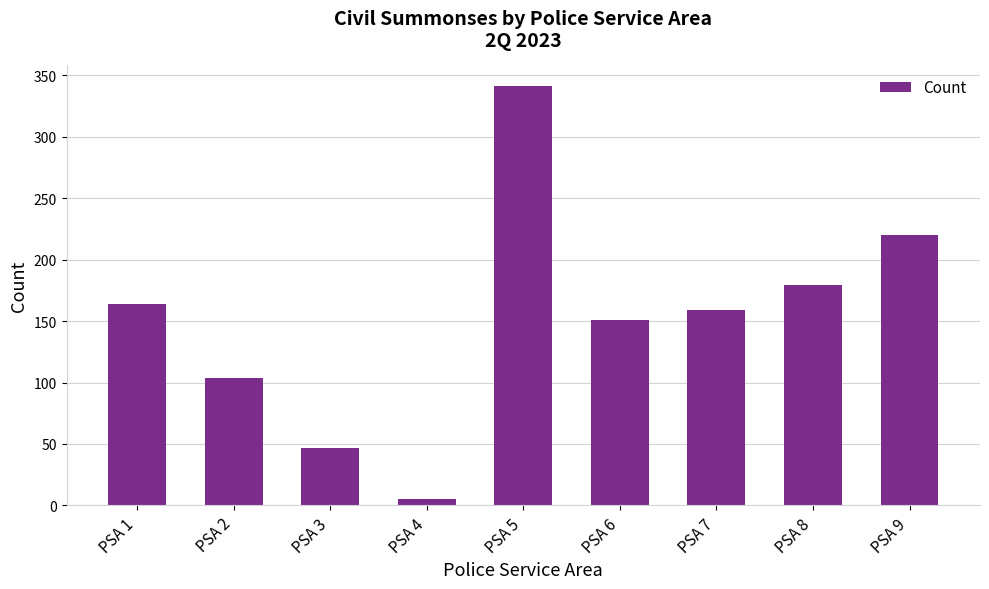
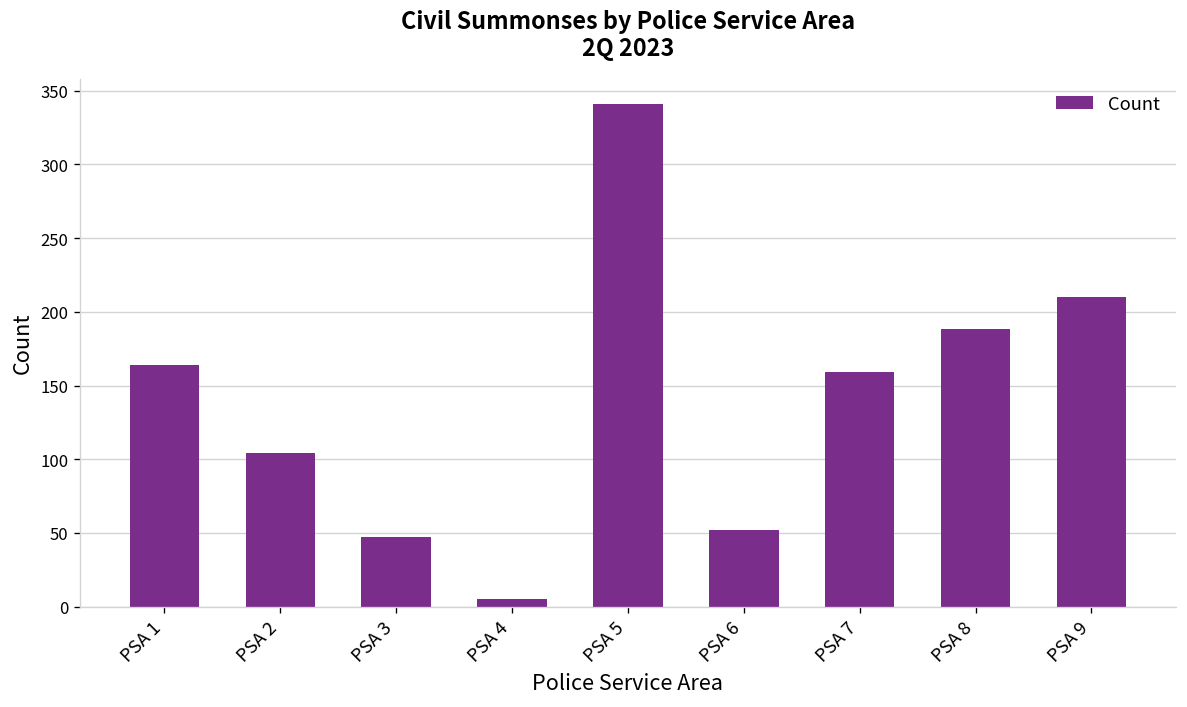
PSA 6: 151 -> 52
PSA 8: 179 -> 188
PSA 9: 220 -> 210
